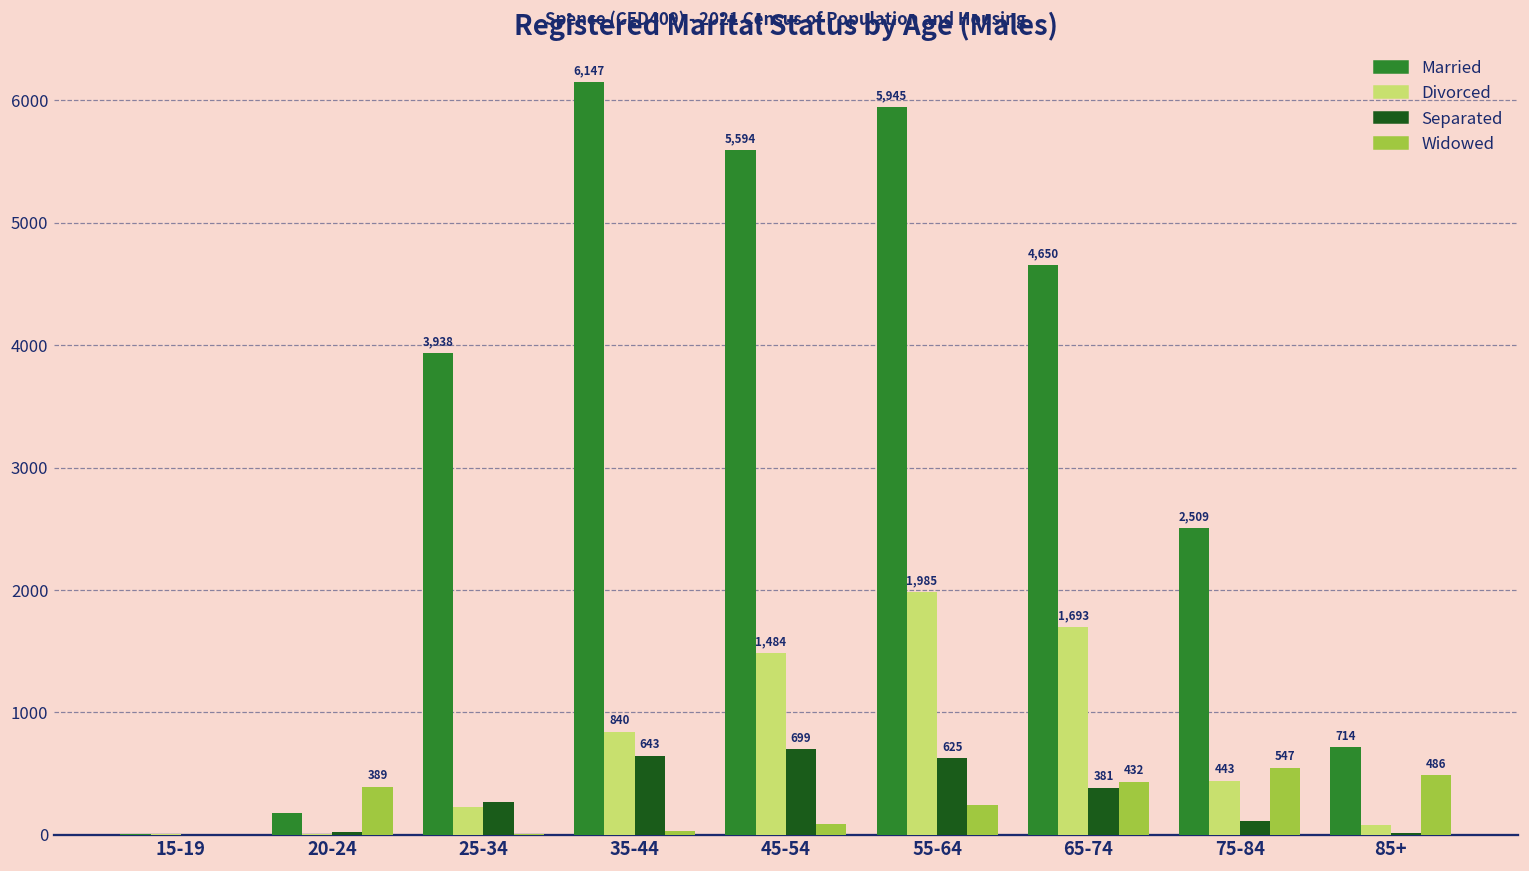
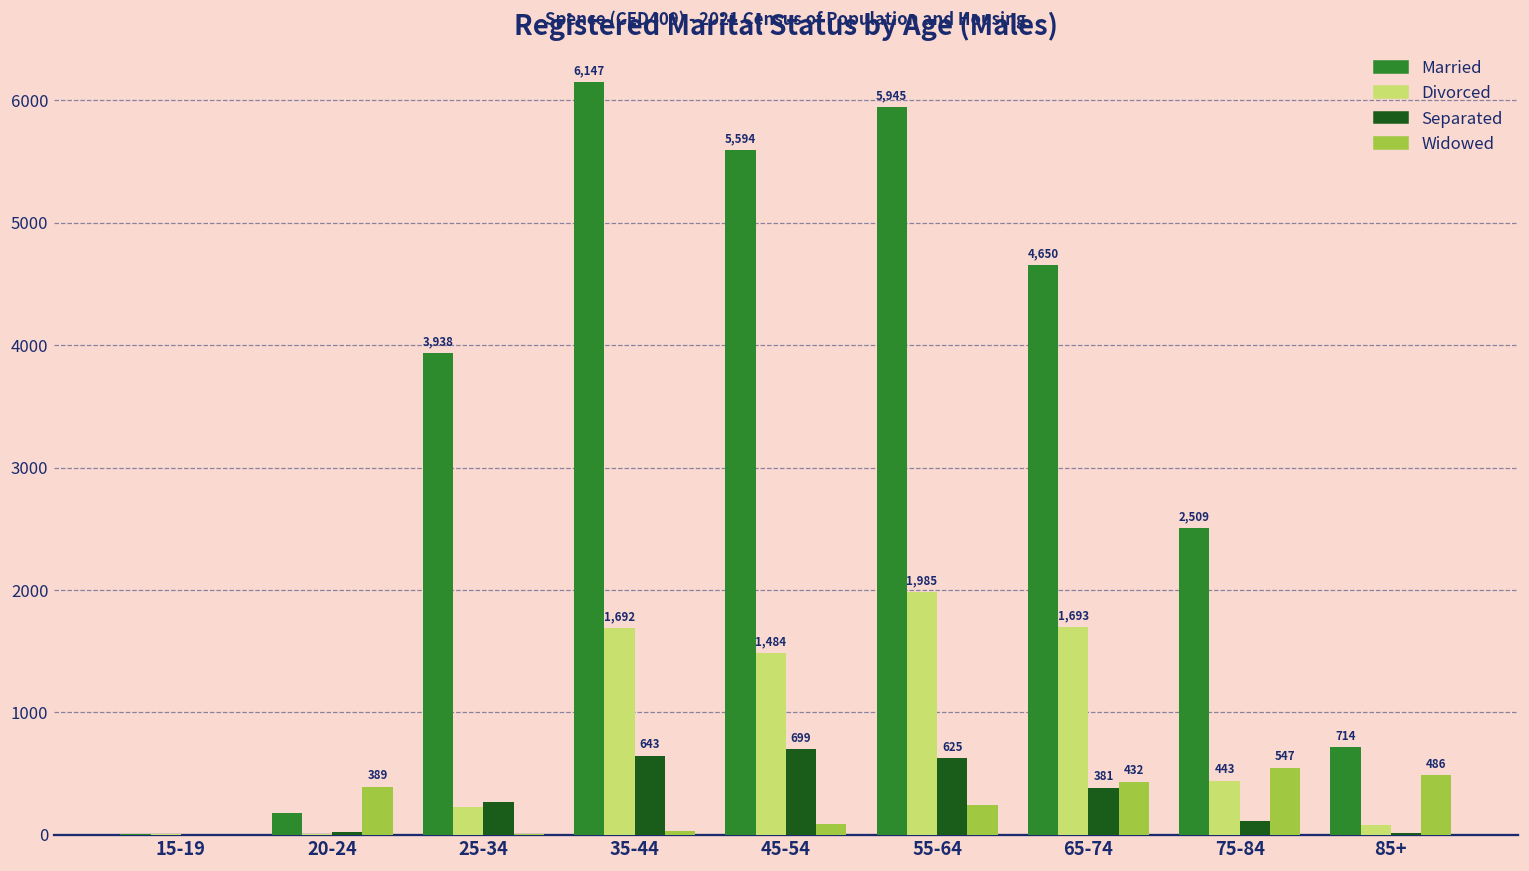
Divorced, 35-44: 840 -> 1,692
